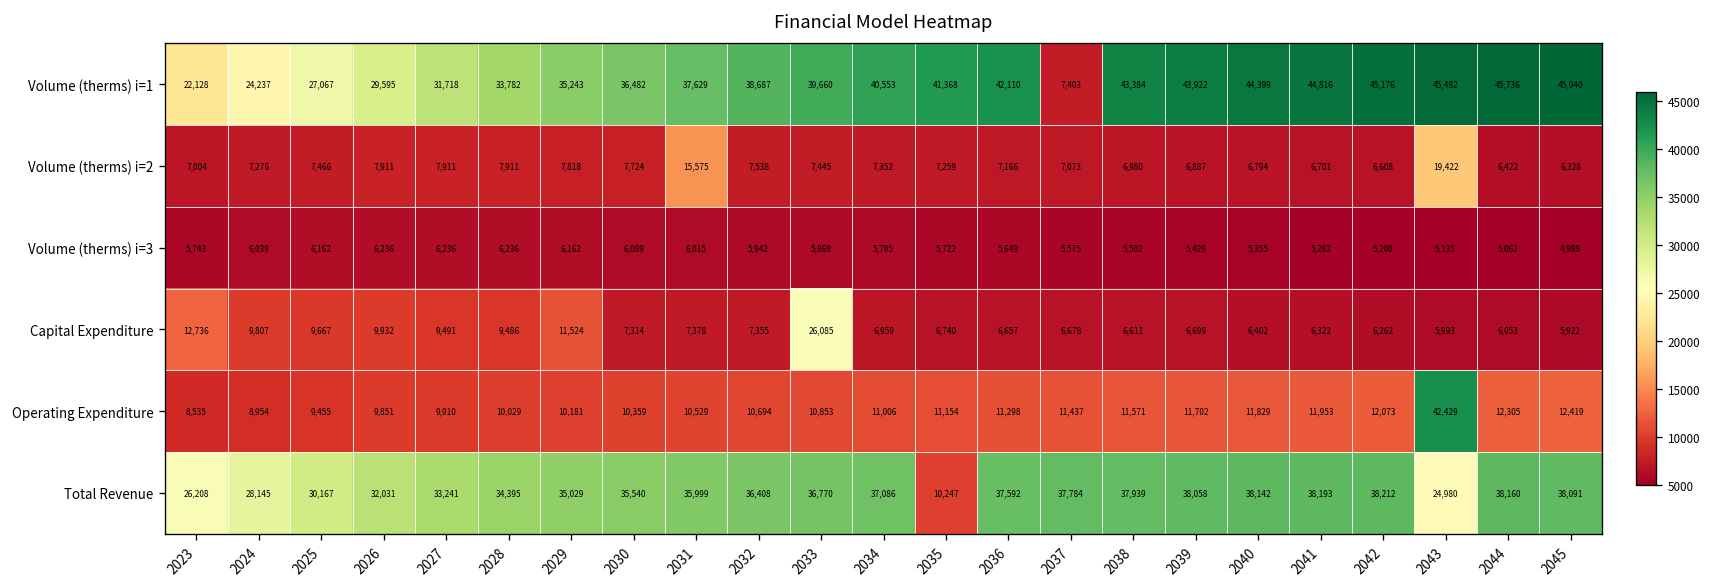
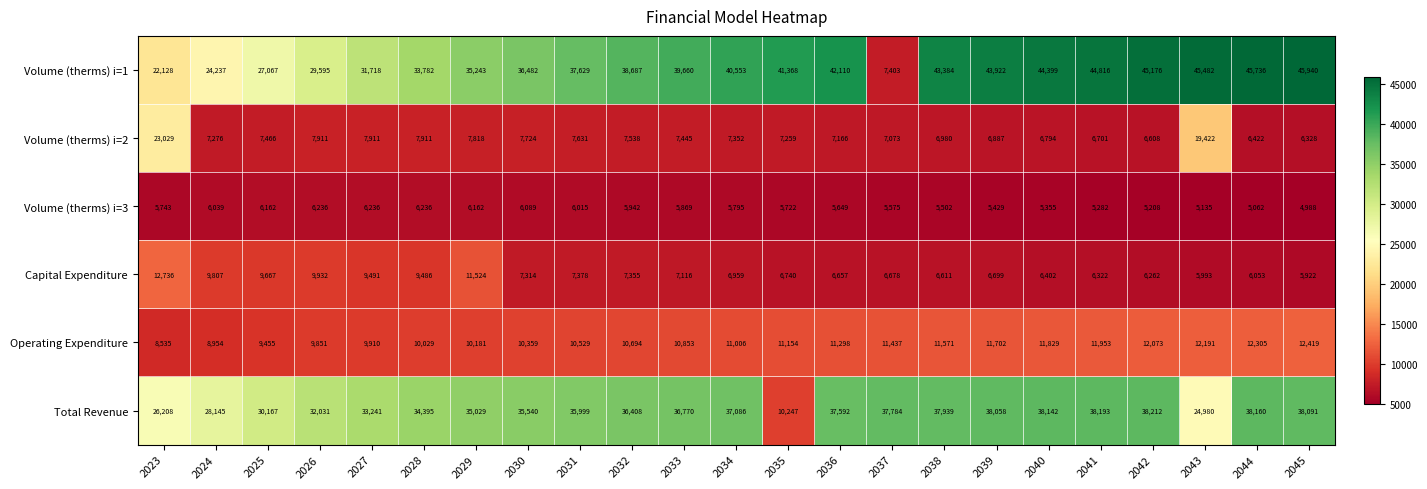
Volume (therms) i=2, 2023: 7,004 -> 23,029
Volume (therms) i=2, 2031: 15,575 -> 7,631
Capital Expenditure, 2033: 26,085 -> 7,116
Operating Expenditure, 2043: 42,429 -> 12,191
